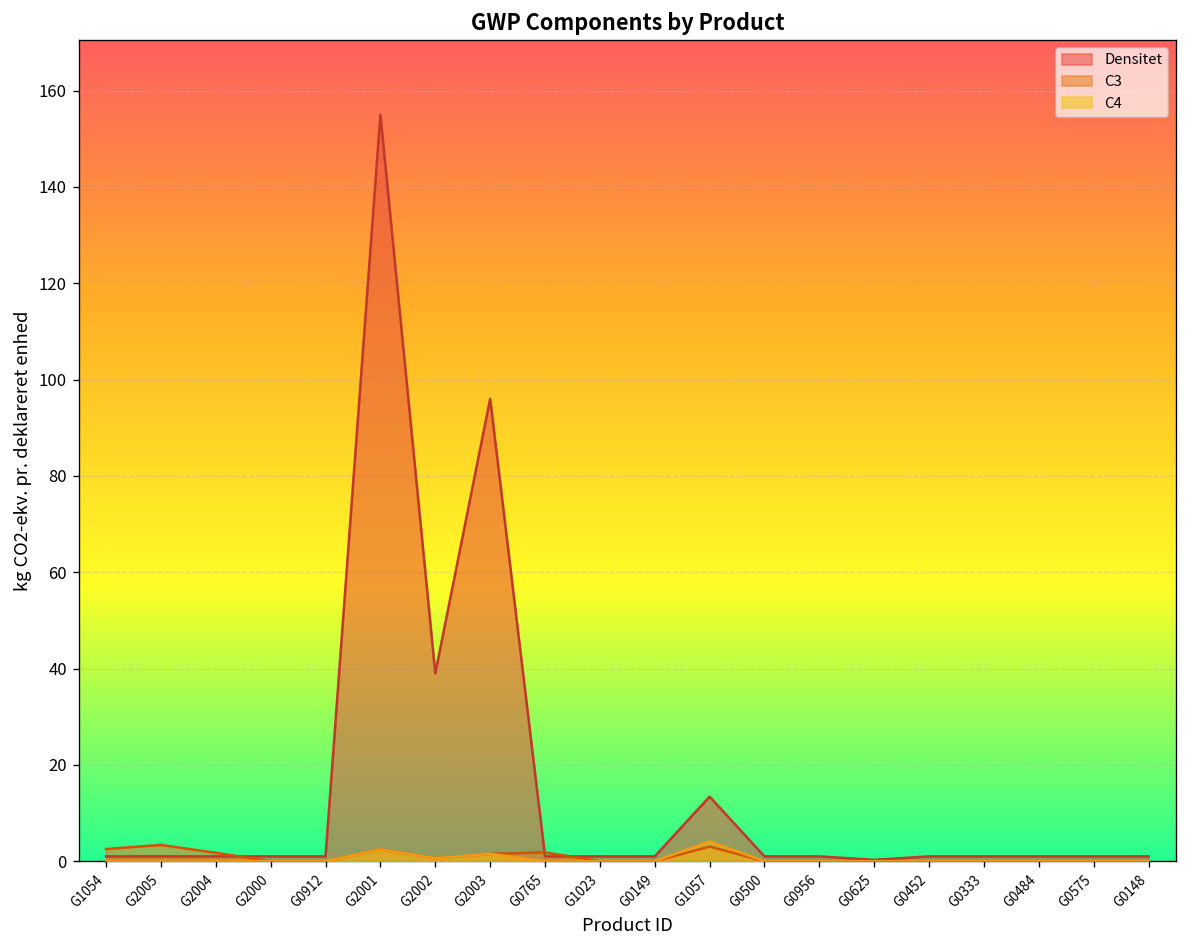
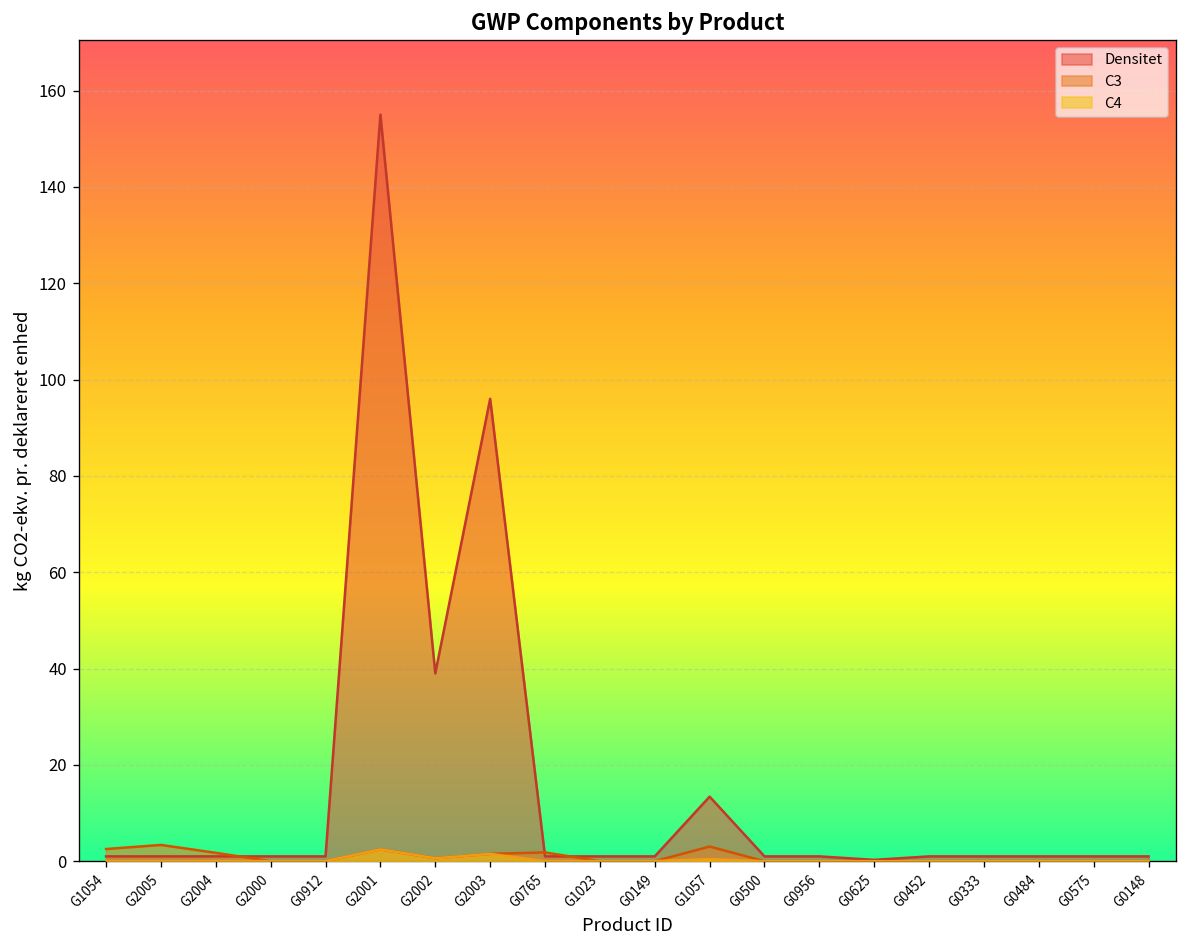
C4, G1057: 4 -> 0
